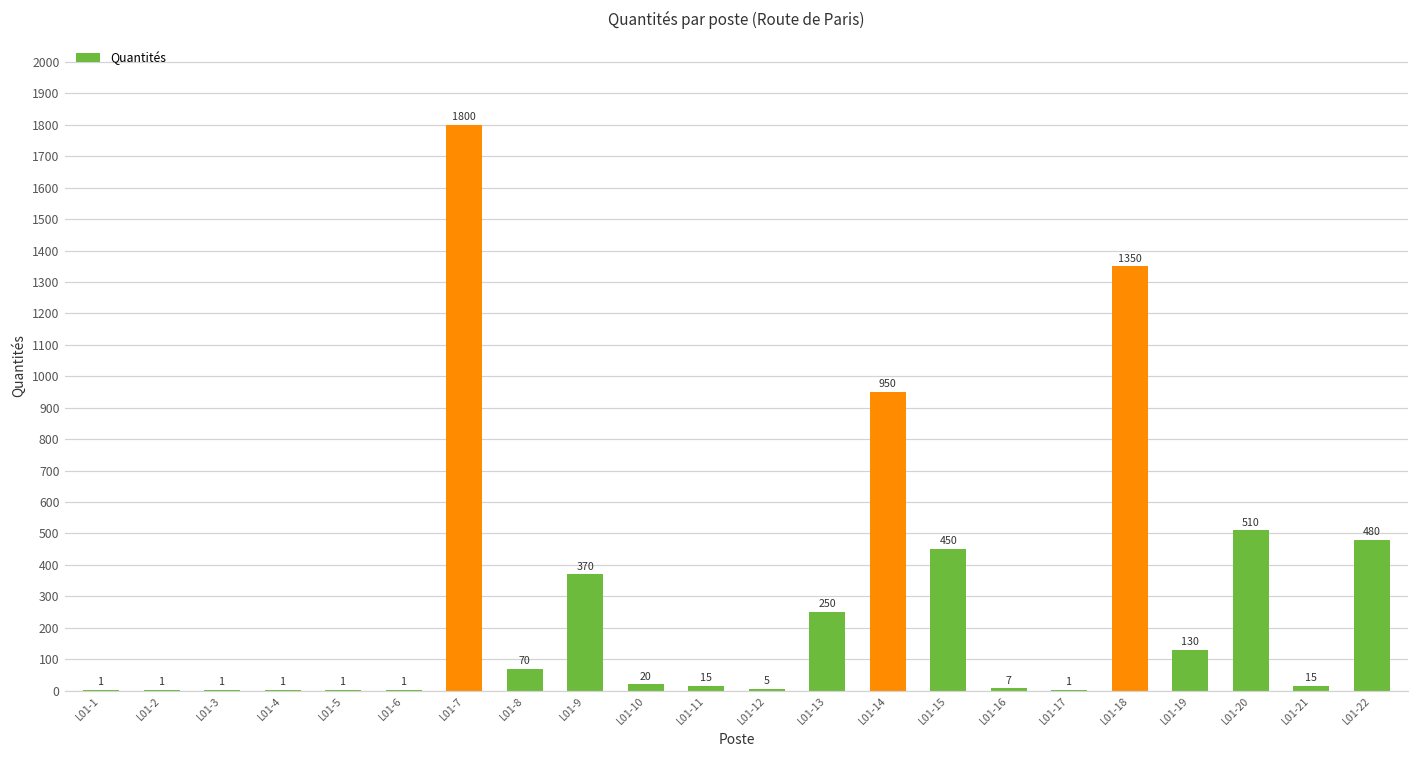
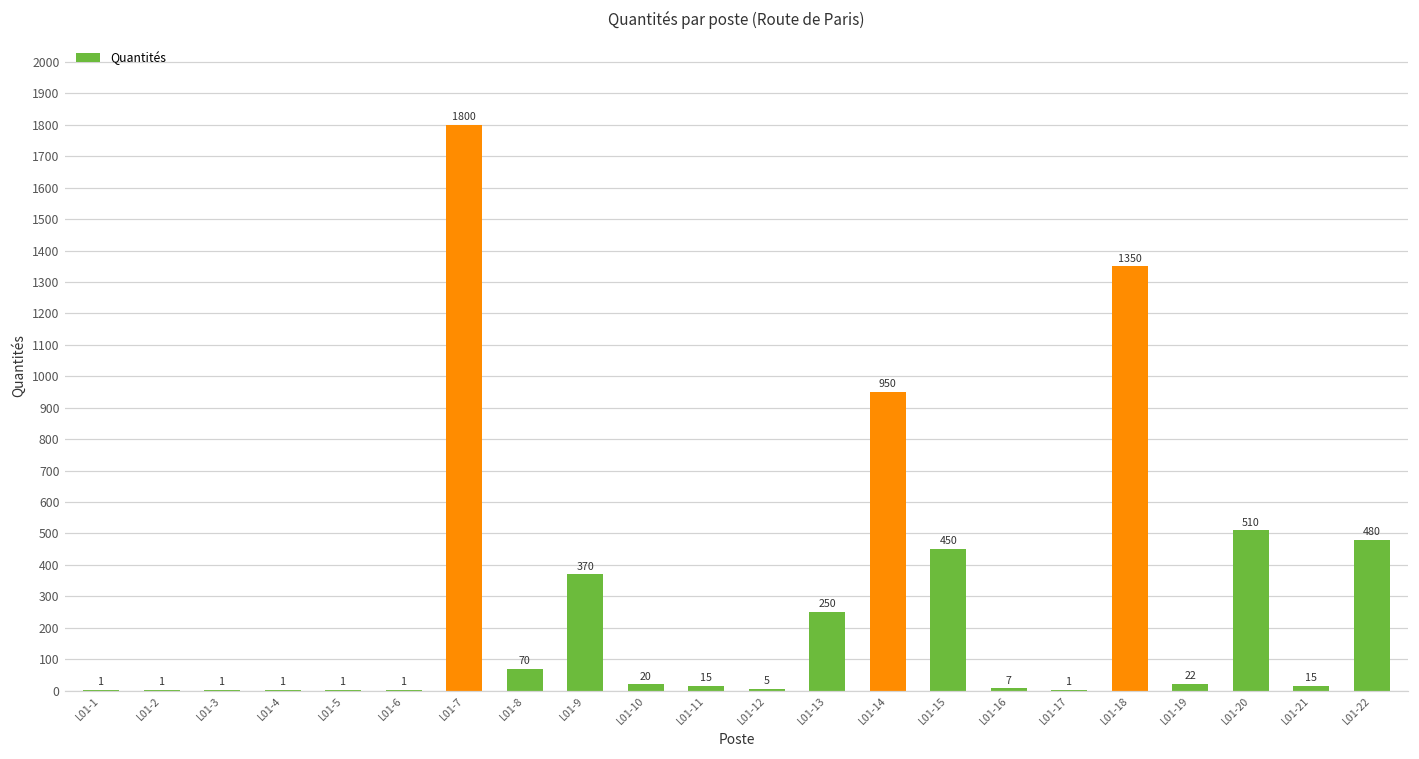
L01-19: 130 -> 22
